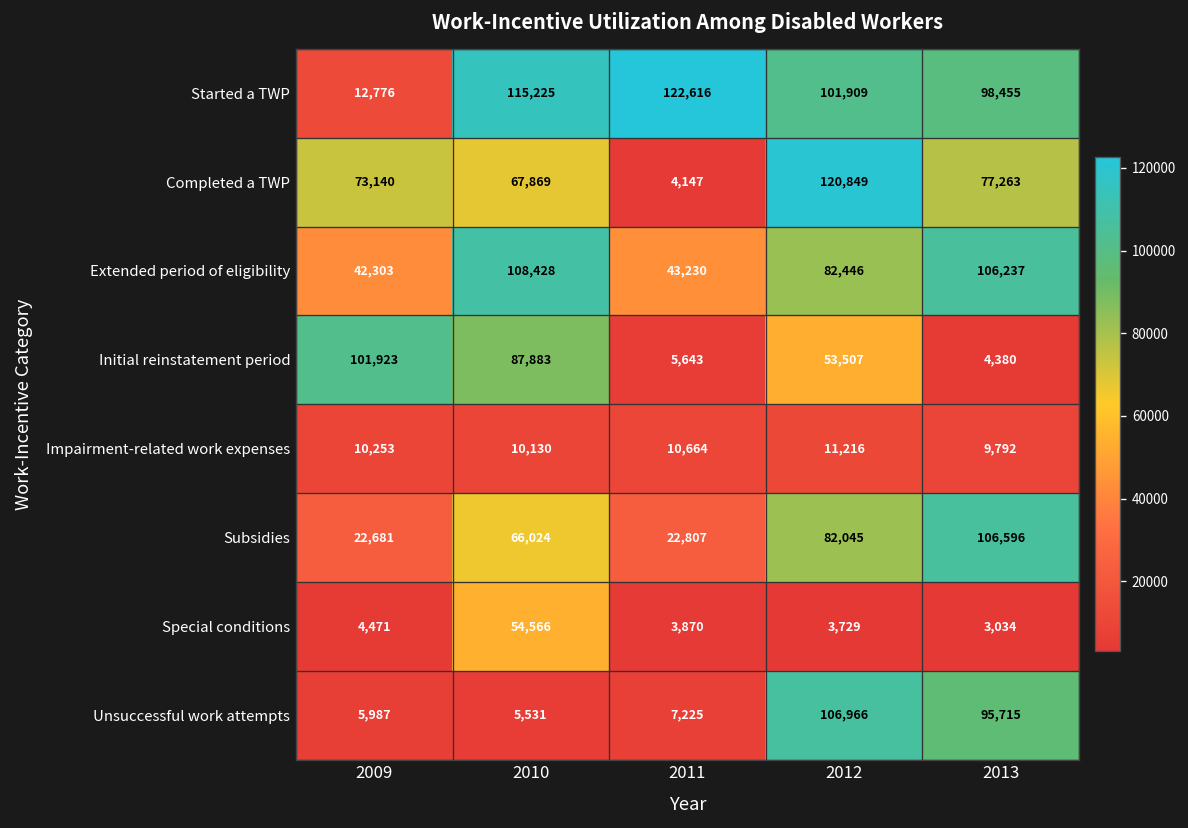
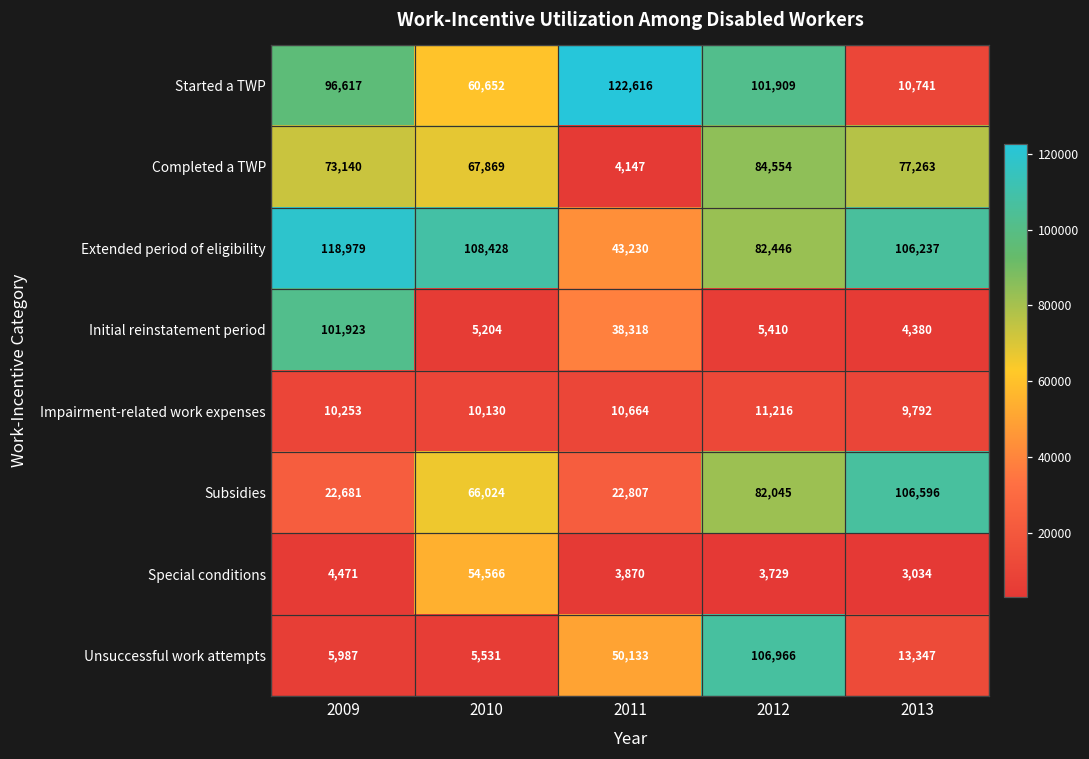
Started a TWP, 2009: 12,776 -> 96,617
Started a TWP, 2010: 115,225 -> 60,652
Started a TWP, 2013: 98,455 -> 10,741
Completed a TWP, 2012: 120,849 -> 84,554
Extended period of eligibility, 2009: 42,303 -> 118,979
Initial reinstatement period, 2010: 87,883 -> 5,204
Initial reinstatement period, 2011: 5,643 -> 38,318
Initial reinstatement period, 2012: 53,507 -> 5,410
Unsuccessful work attempts, 2011: 7,225 -> 50,133
Unsuccessful work attempts, 2013: 95,715 -> 13,347
